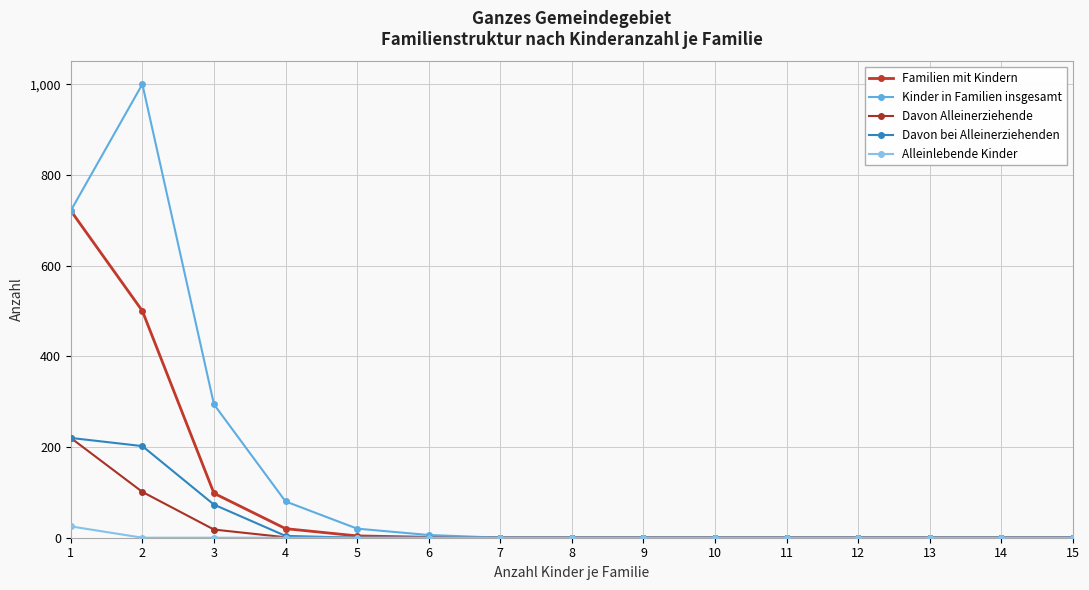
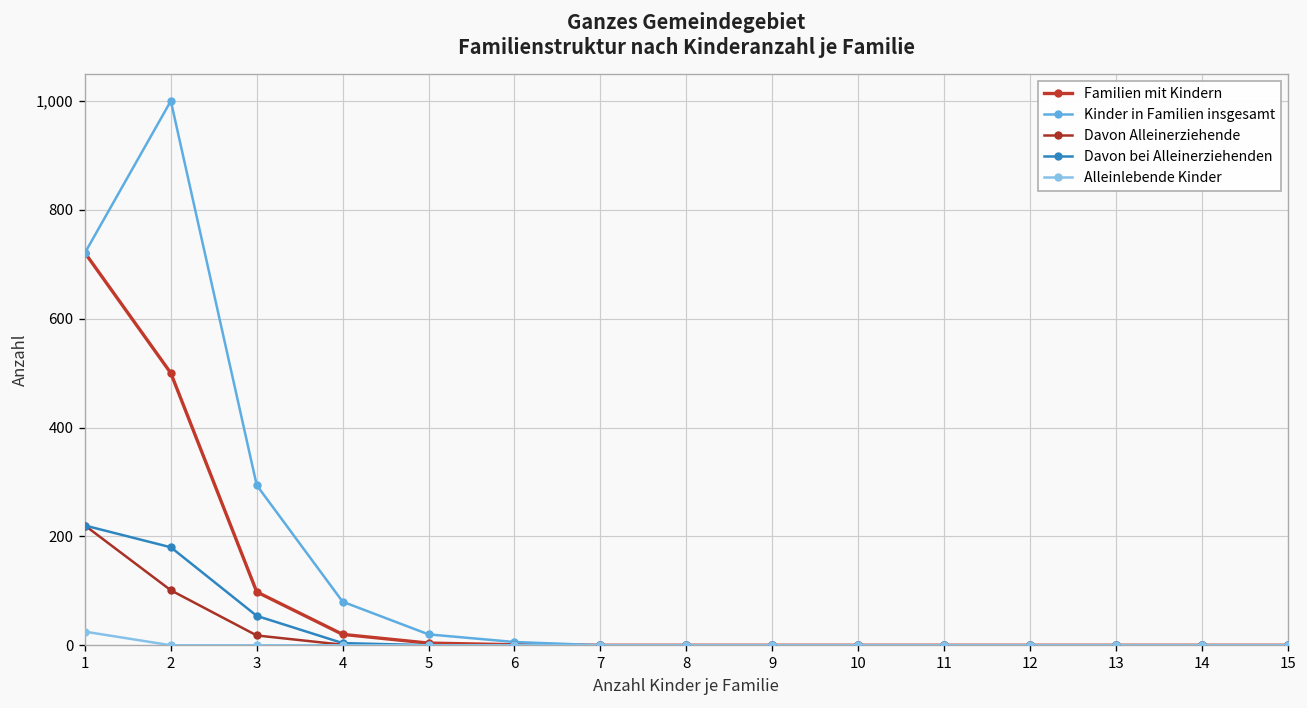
Davon bei Alleinerziehenden, 2: 200 -> 180
Davon bei Alleinerziehenden, 3: 70 -> 50
